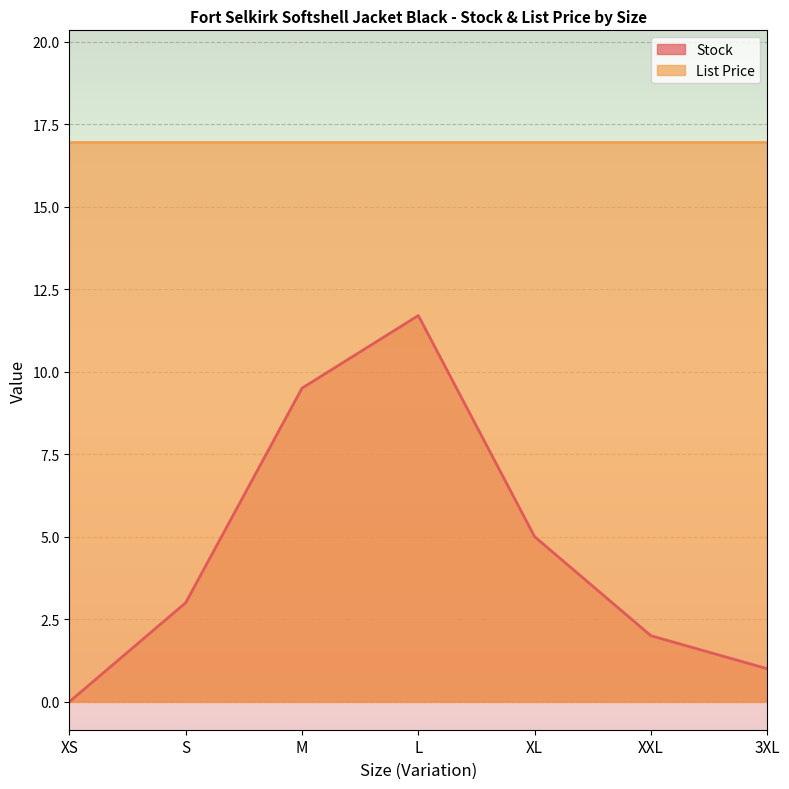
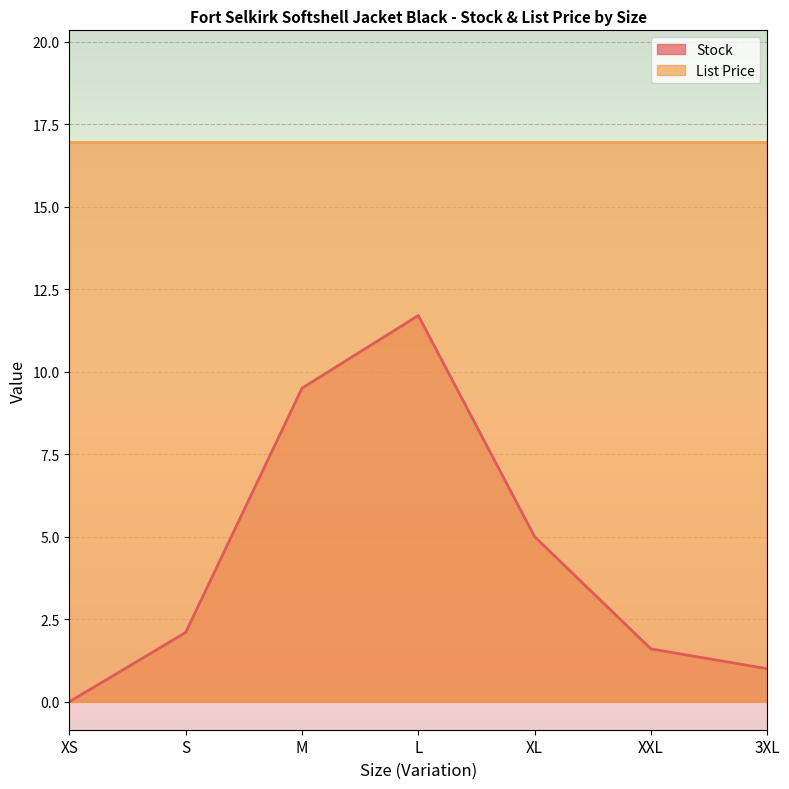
Stock, S: 3.0 -> 2.1
Stock, XXL: 2.0 -> 1.6
